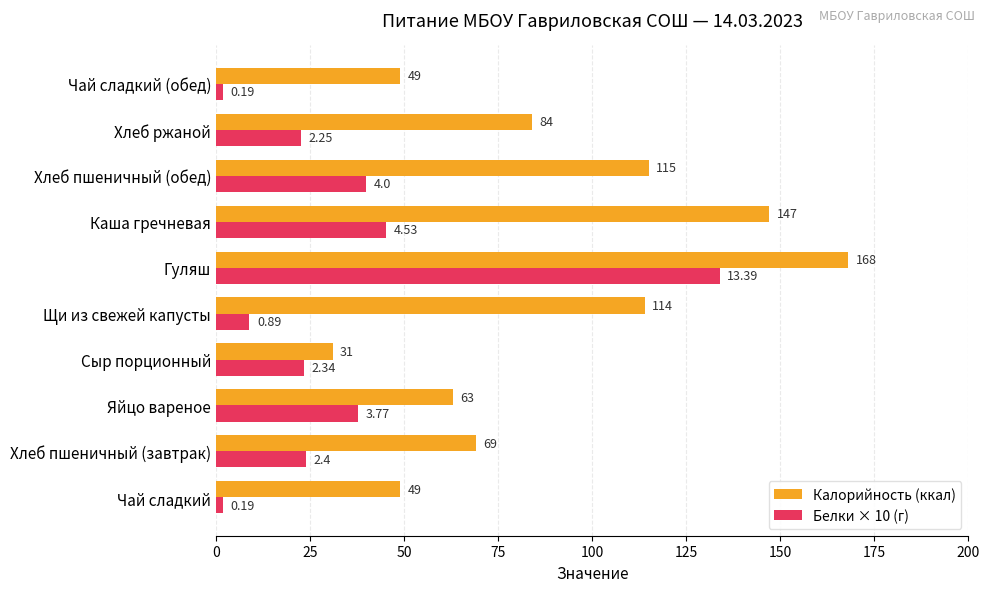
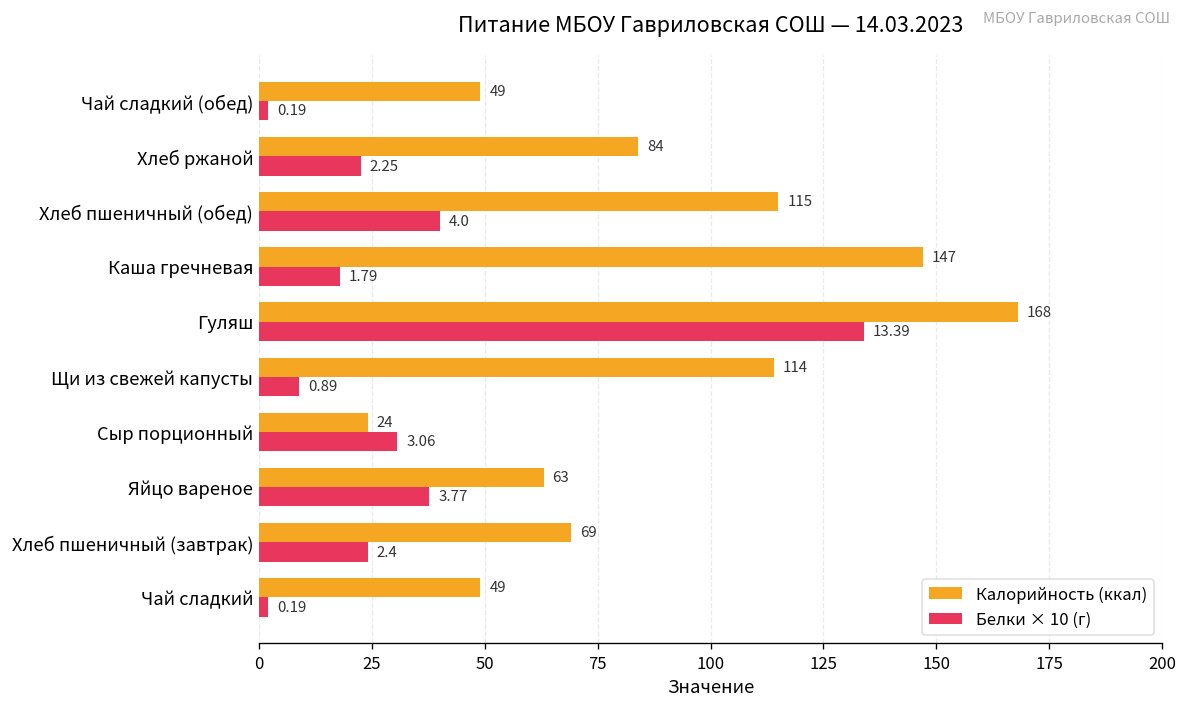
Белки × 10 (г), Каша гречневая: 4.53 -> 1.79
Калорийность (ккал), Сыр порционный: 31 -> 24
Белки × 10 (г), Сыр порционный: 2.34 -> 3.06
